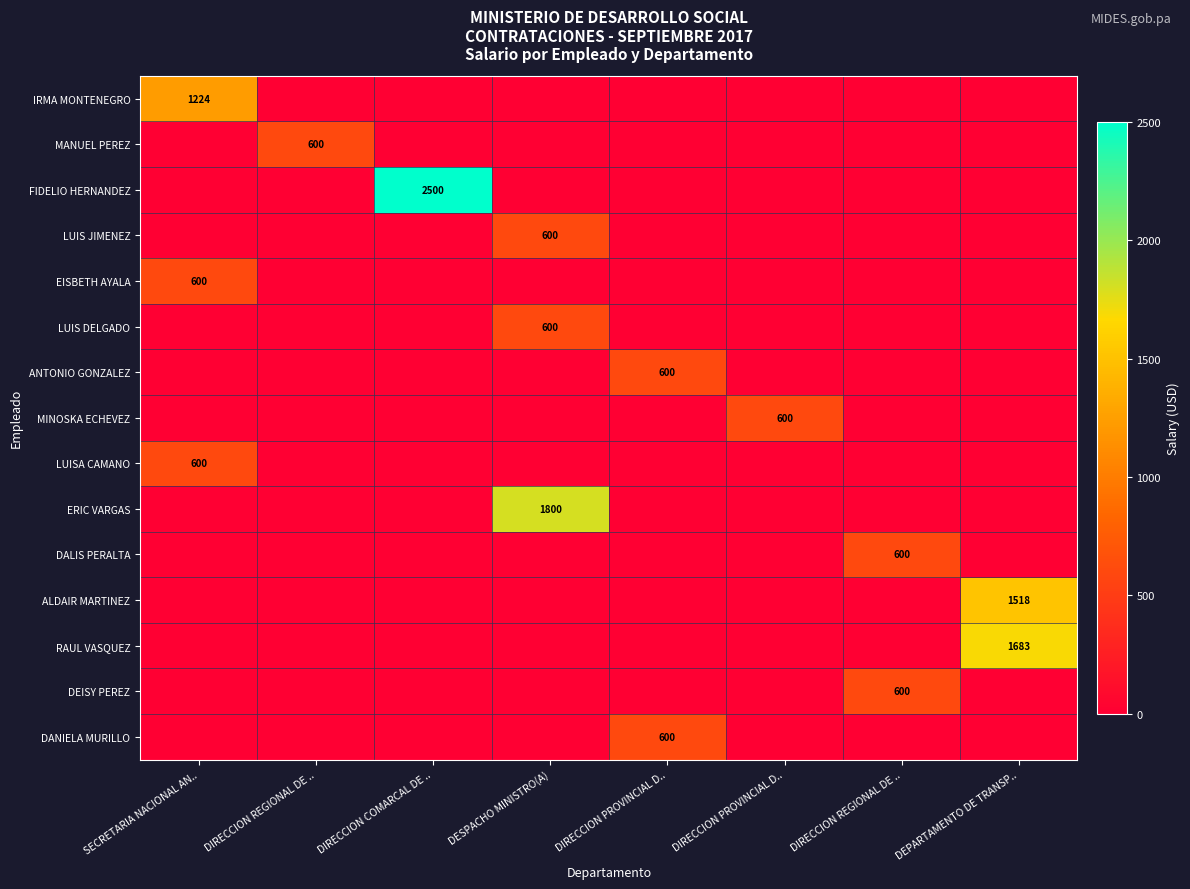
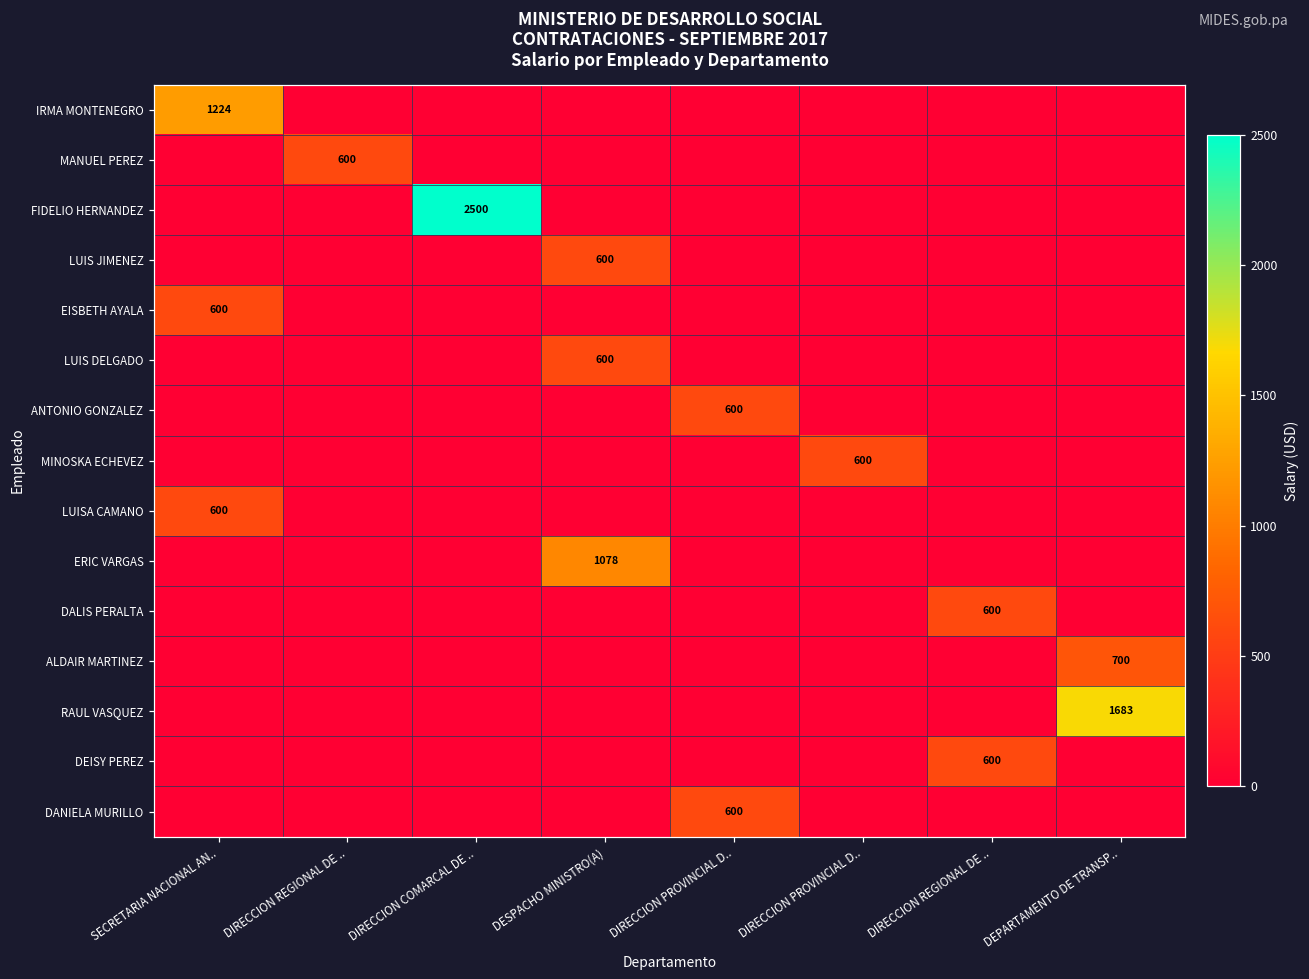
ERIC VARGAS, DESPACHO MINISTRO(A): 1800 -> 1078
ALDAIR MARTINEZ, DEPARTAMENTO DE TRANSP..: 1518 -> 700
